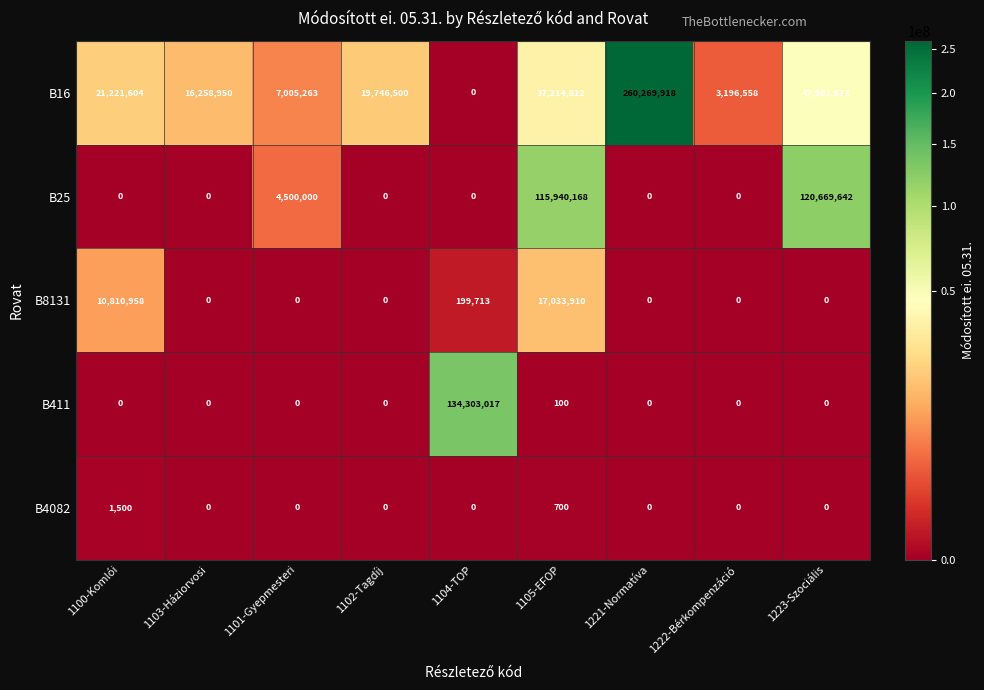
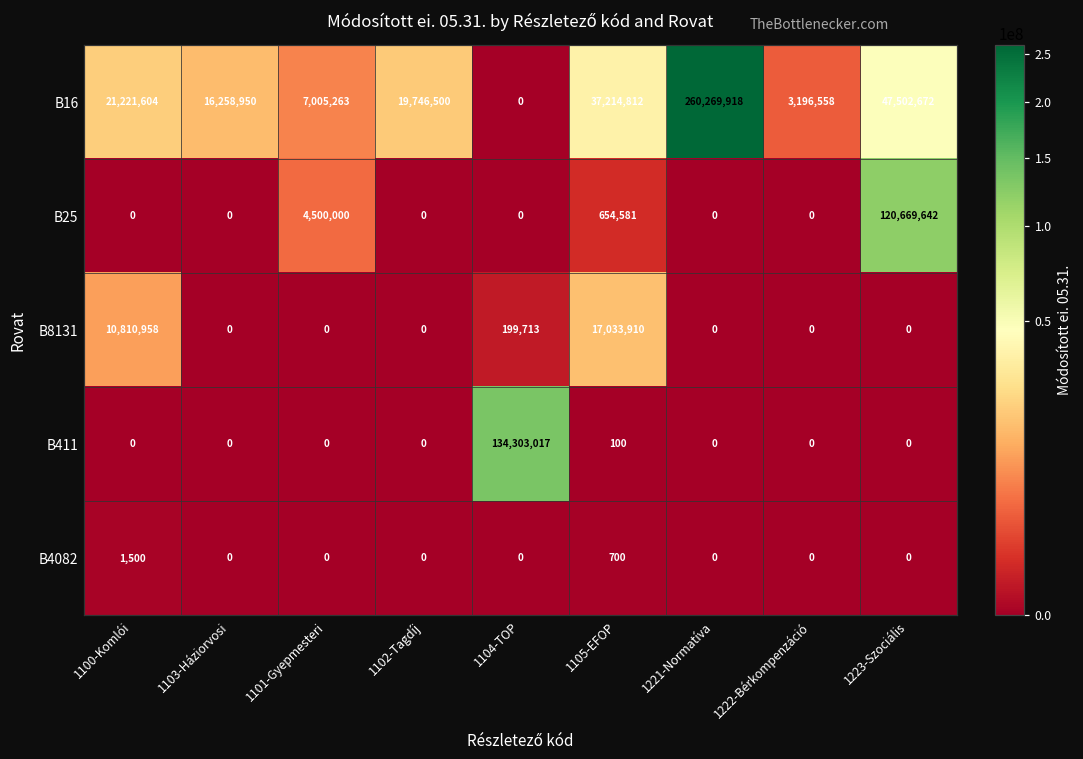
B25, 1105-EFOP: 115,940,168 -> 654,581
